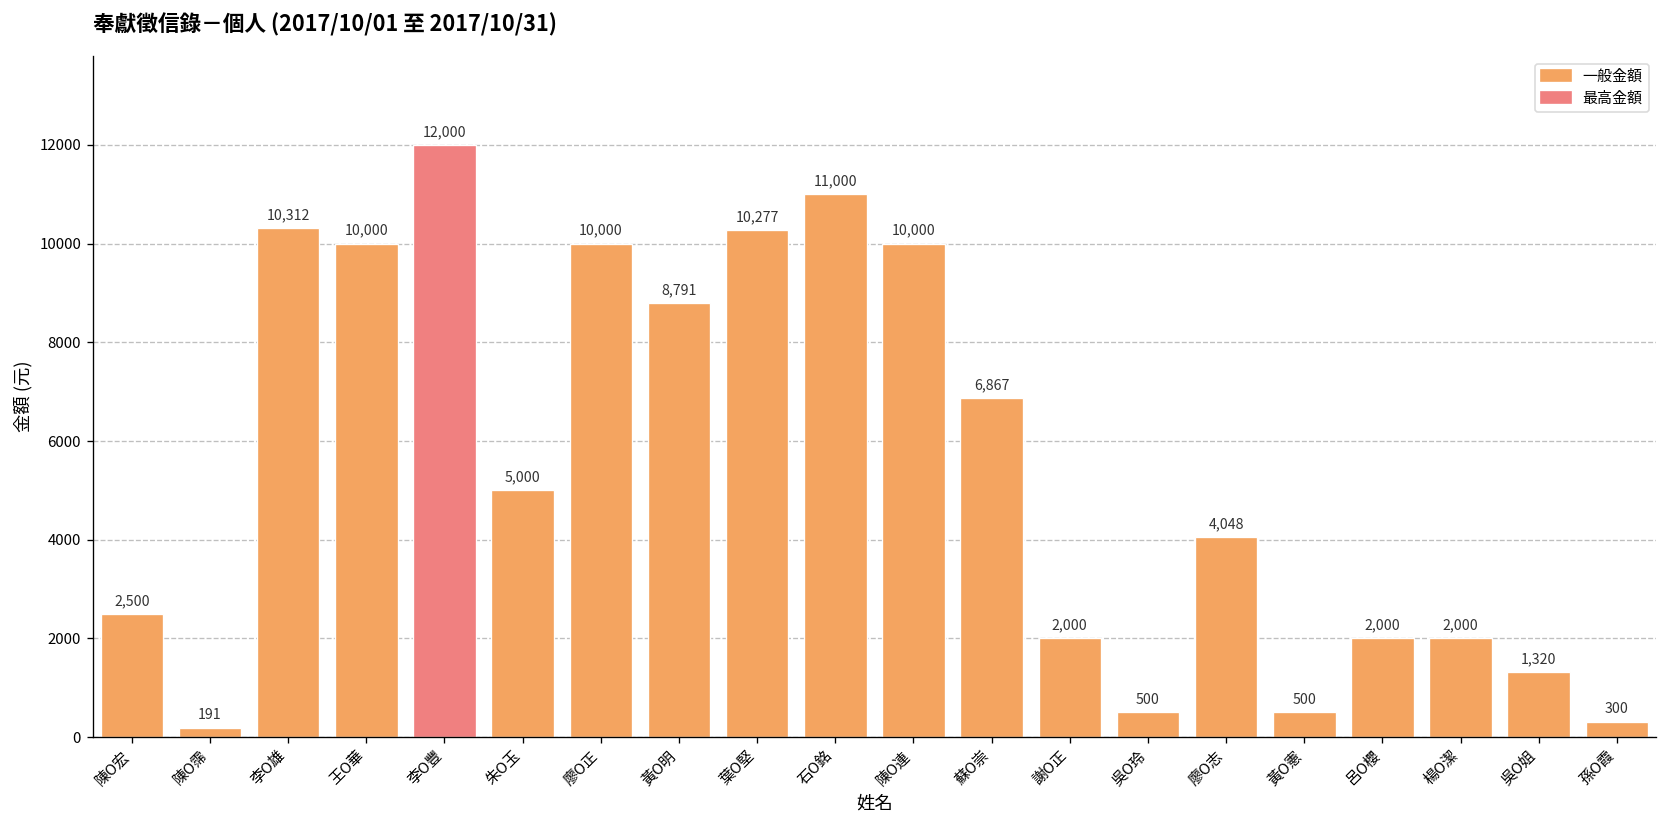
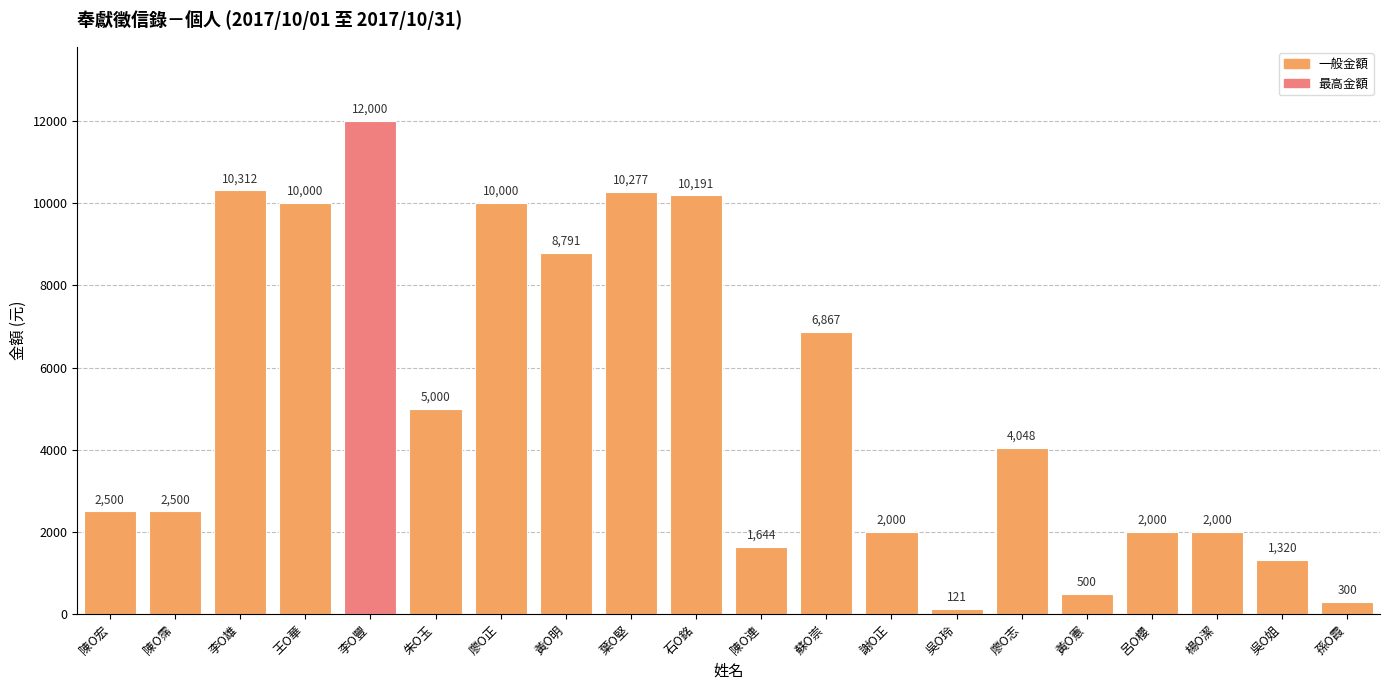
陳O霈: 191 -> 2,500
石O銘: 11,000 -> 10,191
陳O連: 10,000 -> 1,644
吳O玲: 500 -> 121
